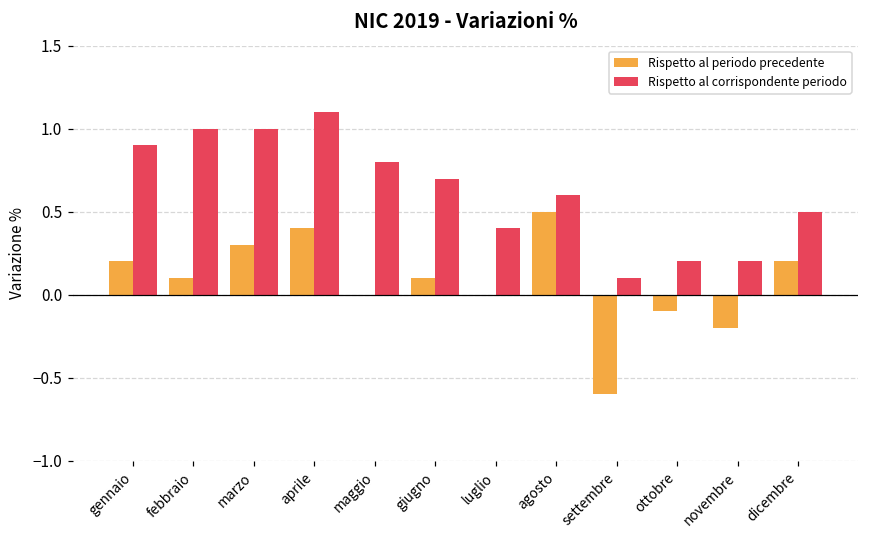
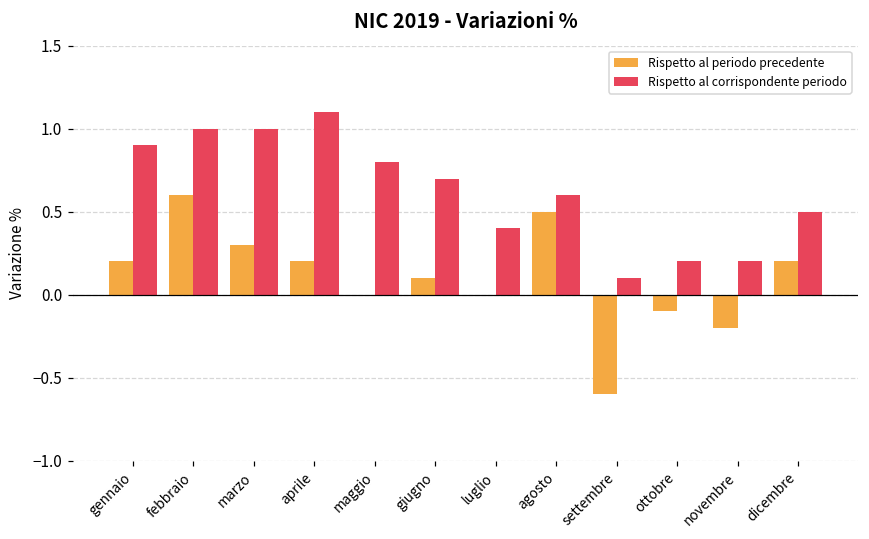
Rispetto al periodo precedente, febbraio: 0.1 -> 0.6
Rispetto al periodo precedente, aprile: 0.4 -> 0.2
